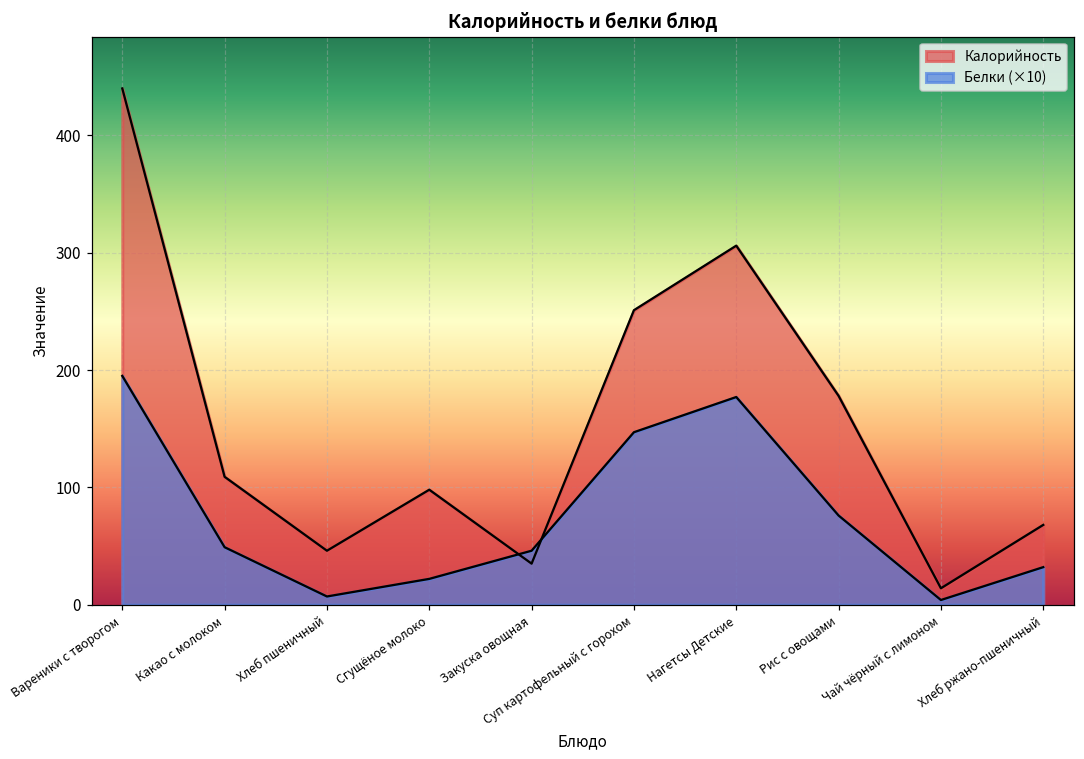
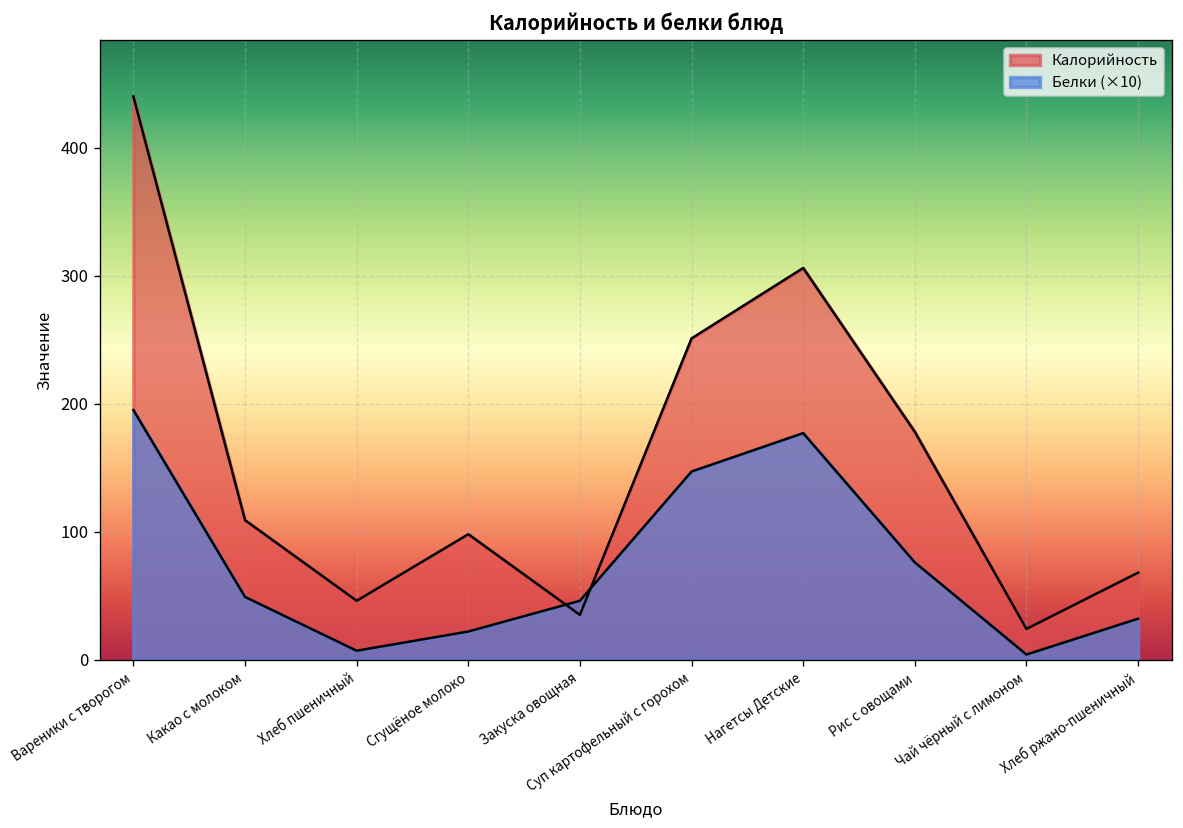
Калорийность, Чай чёрный с лимоном: 14 -> 24
